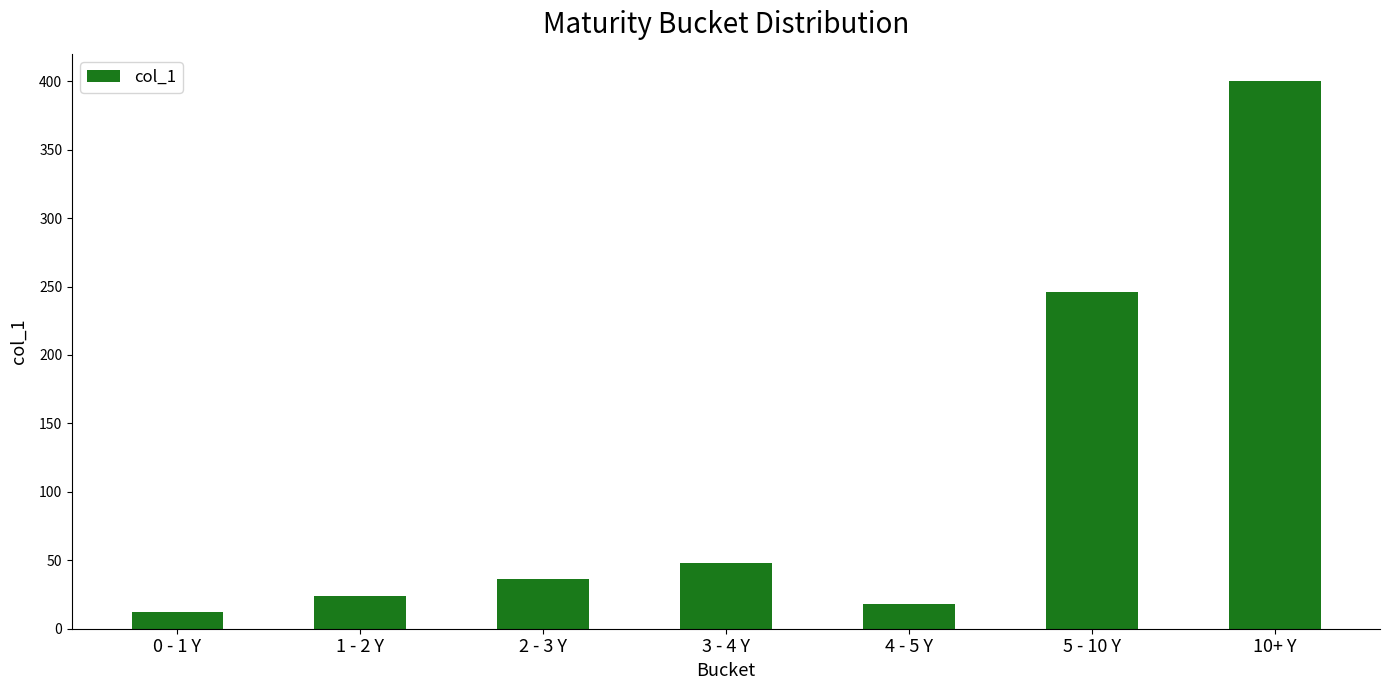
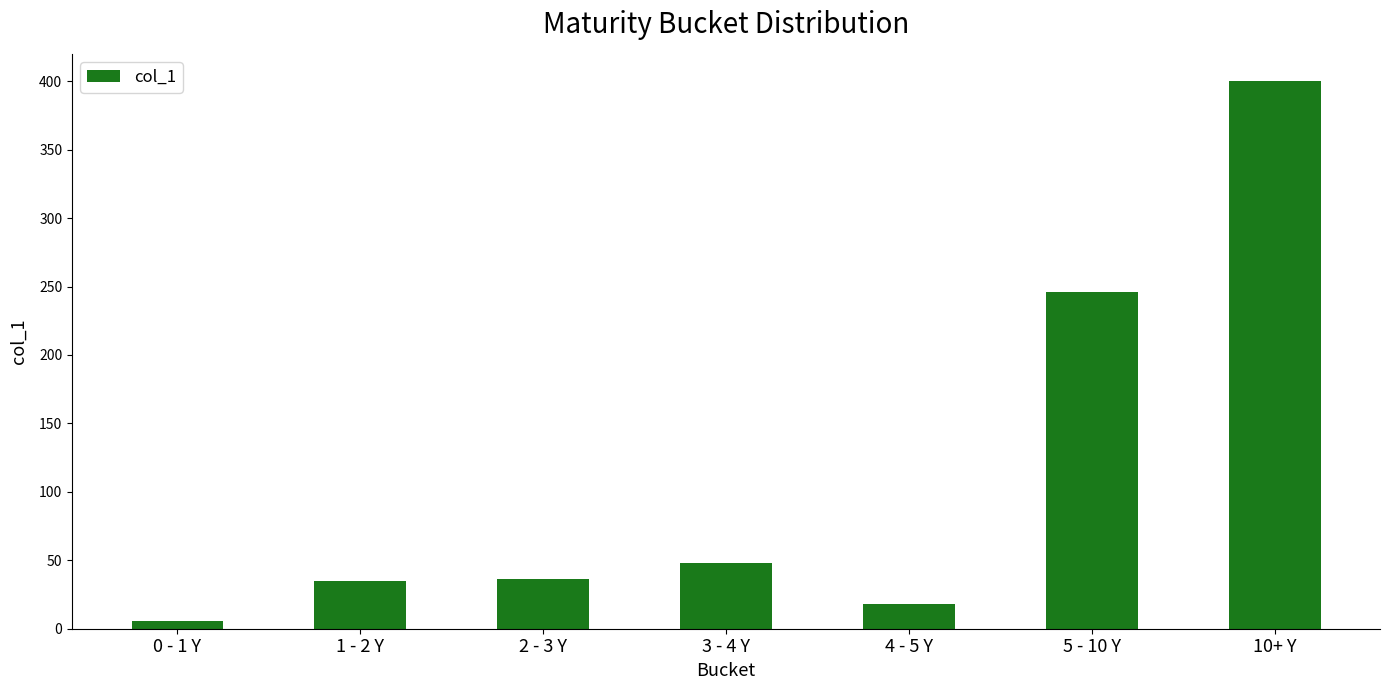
0 - 1 Y: 12 -> 6
1 - 2 Y: 24 -> 35
